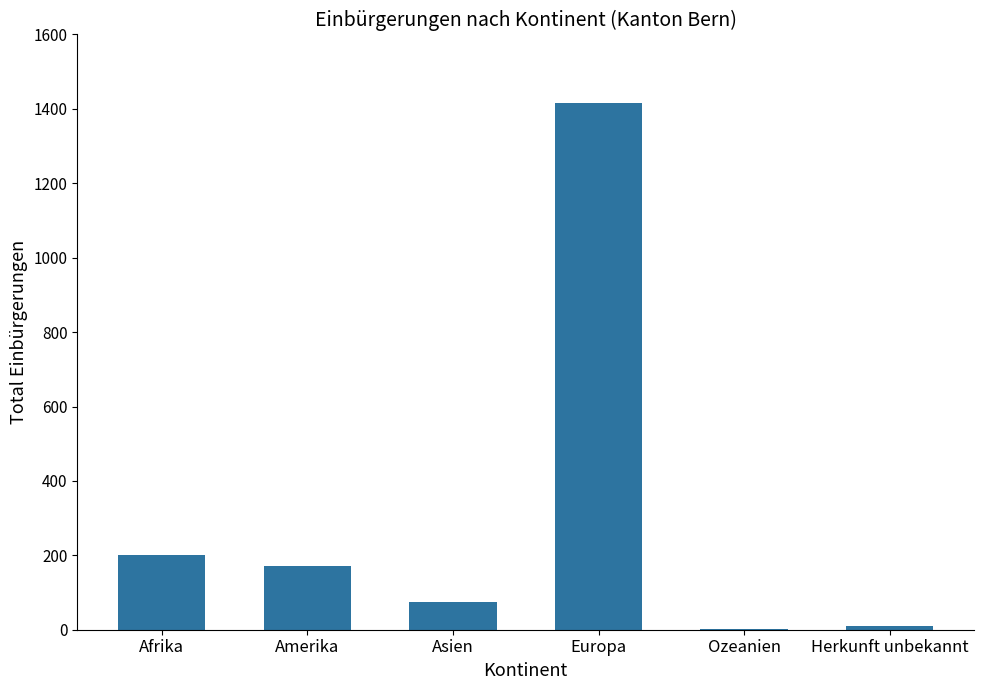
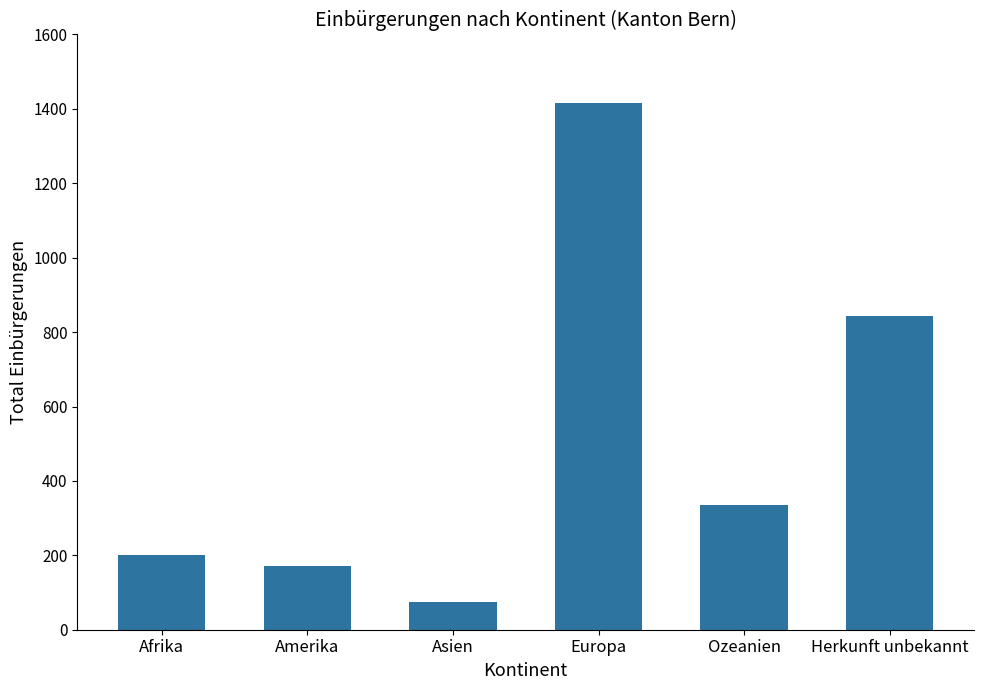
Ozeanien: 0 -> 340
Herkunft unbekannt: 10 -> 840
